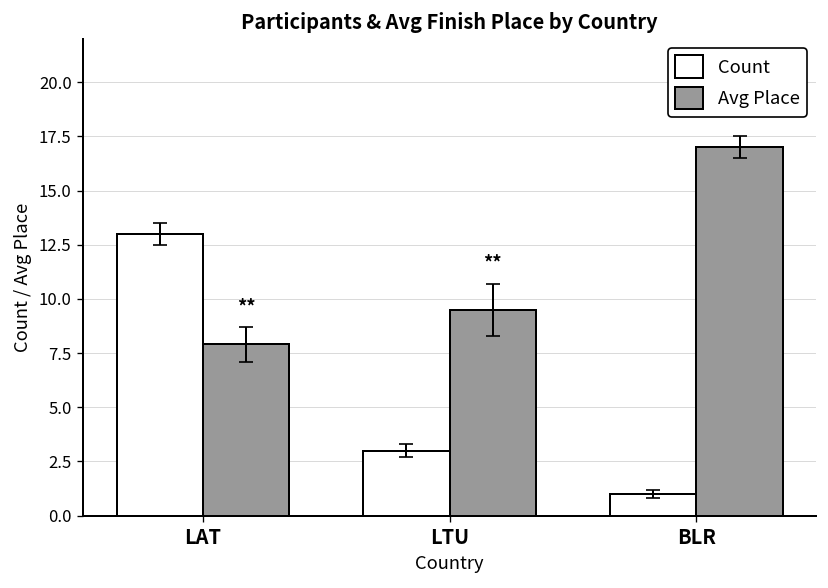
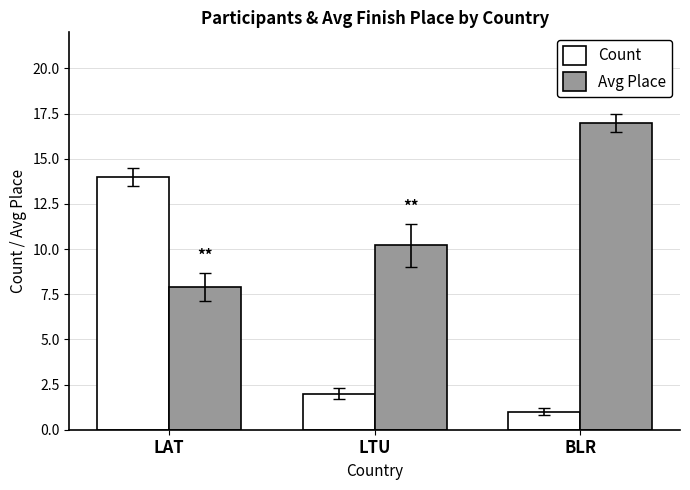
Count, LAT: 13 -> 14
Count, LTU: 3 -> 2
Avg Place, LTU: 9.5 -> 10.2
